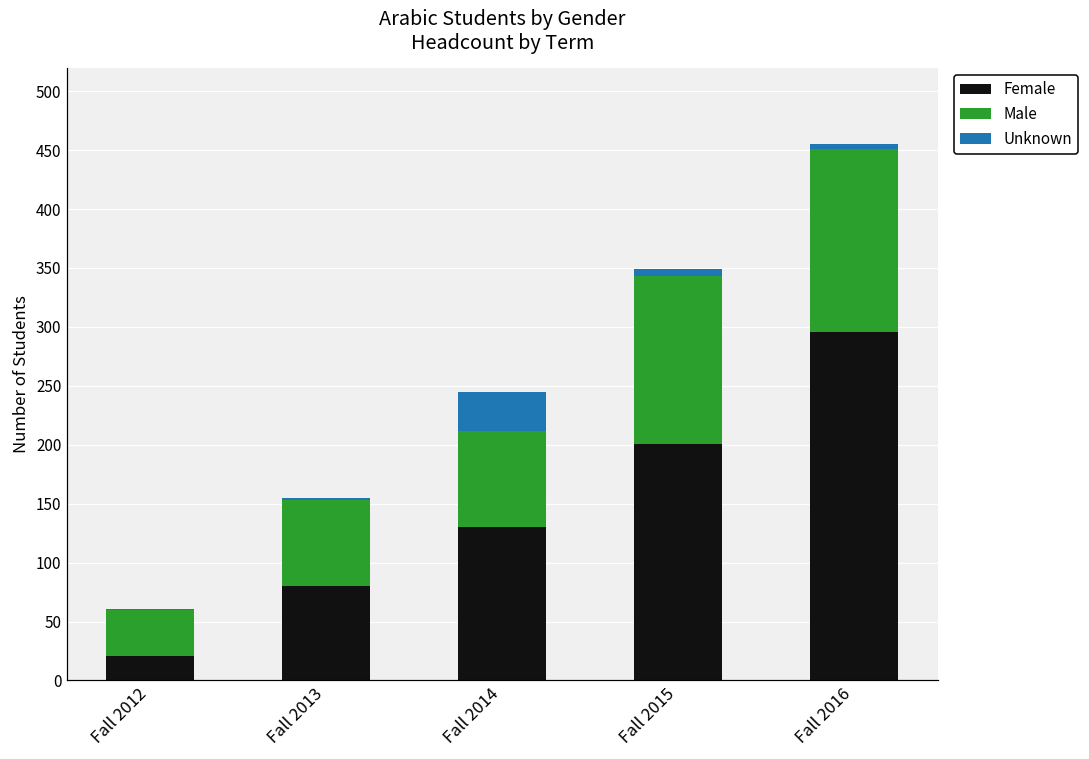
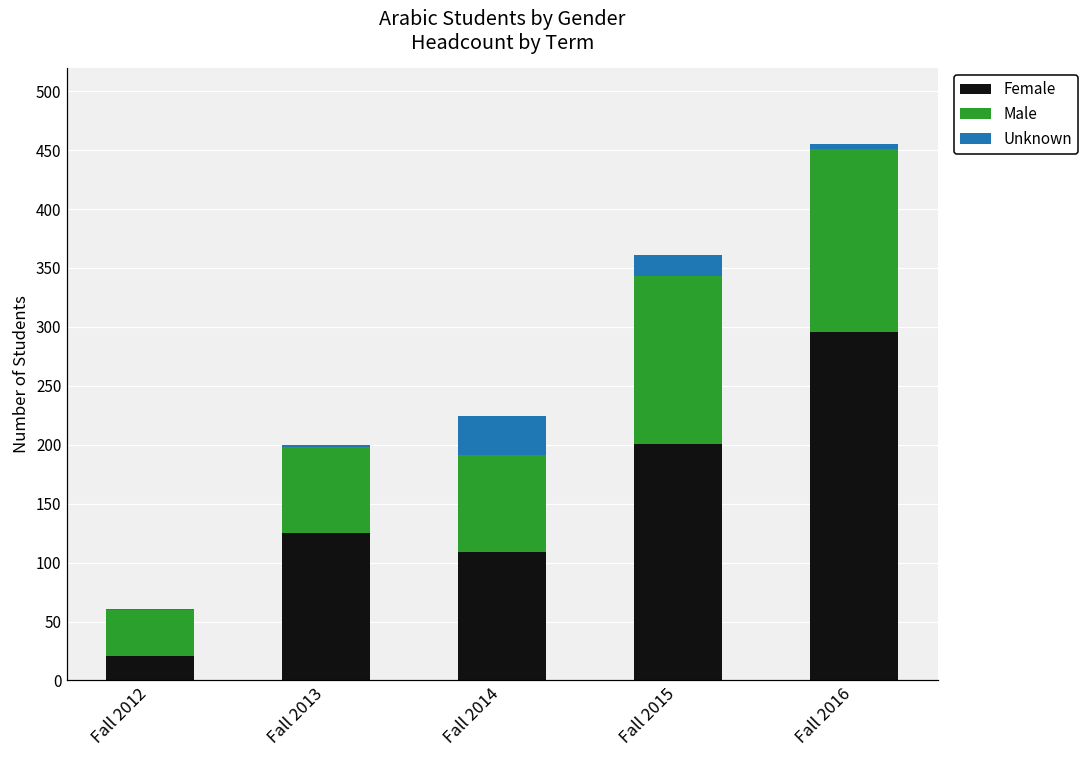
Female, Fall 2013: 80 -> 125
Female, Fall 2014: 130 -> 109
Unknown, Fall 2015: 6 -> 18
